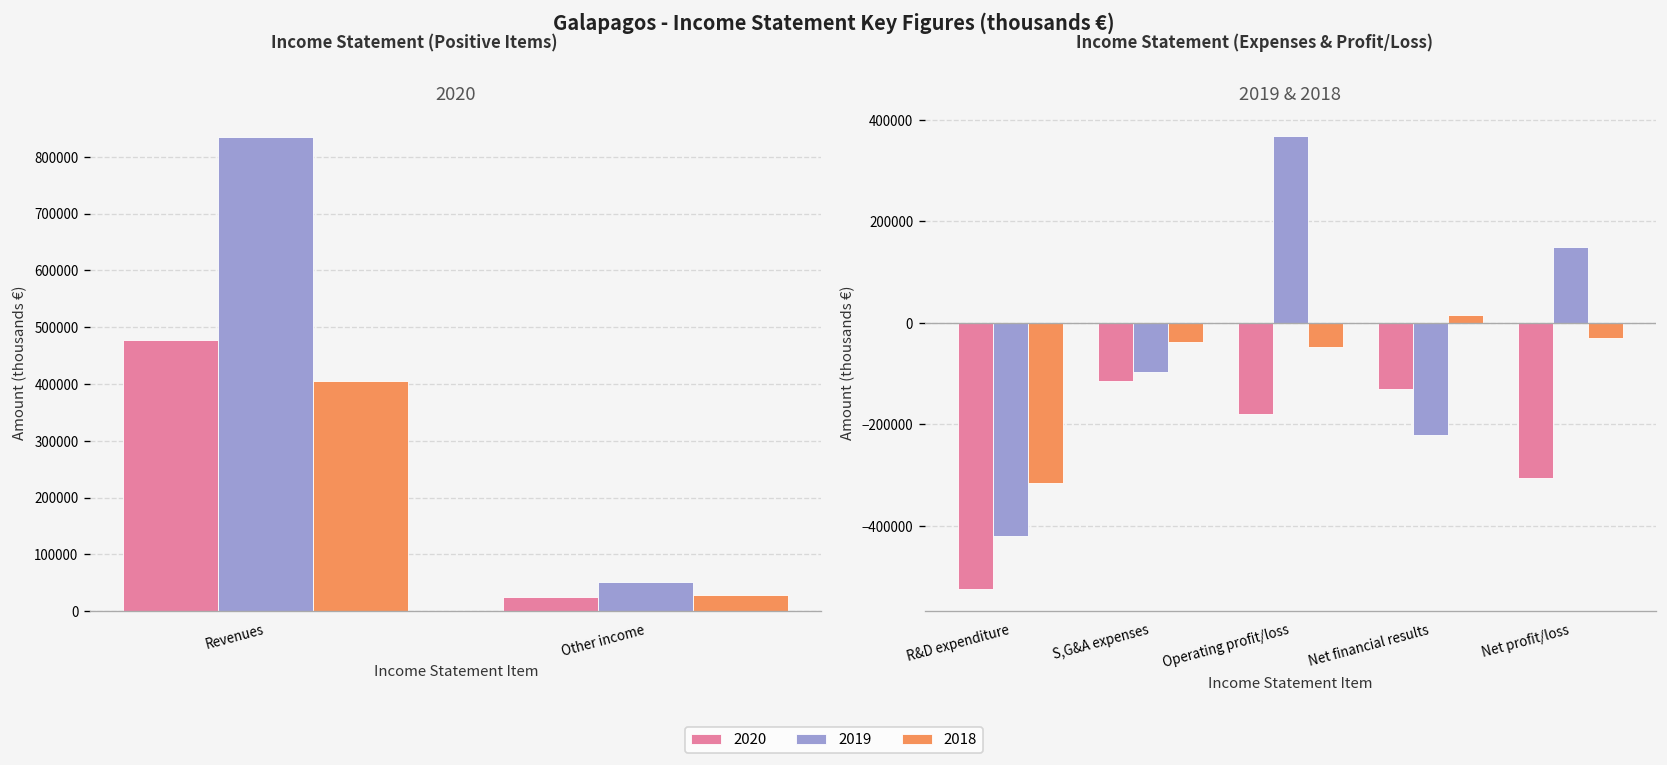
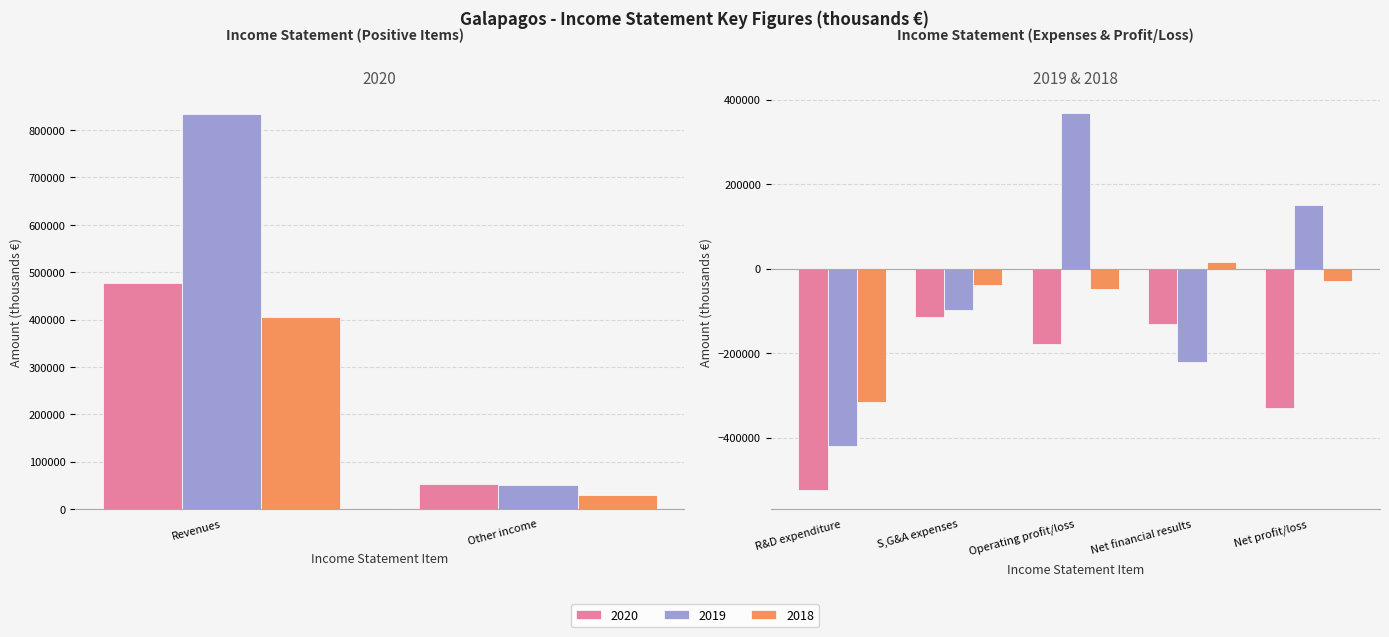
2020, 2020, Other income: 30000 -> 50000
2019 & 2018, 2020, Net profit/loss: -310000 -> -330000
